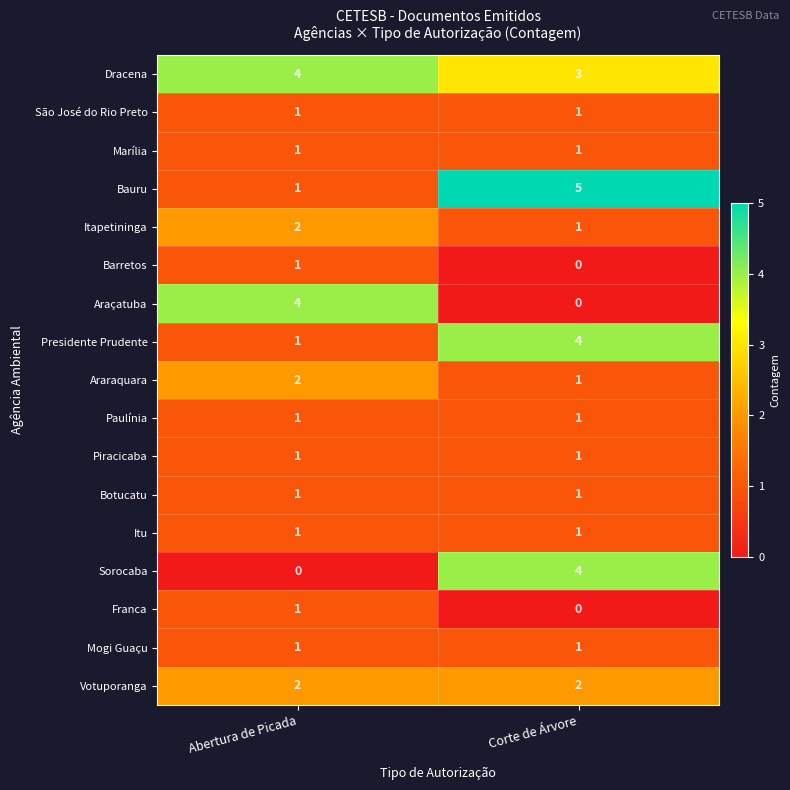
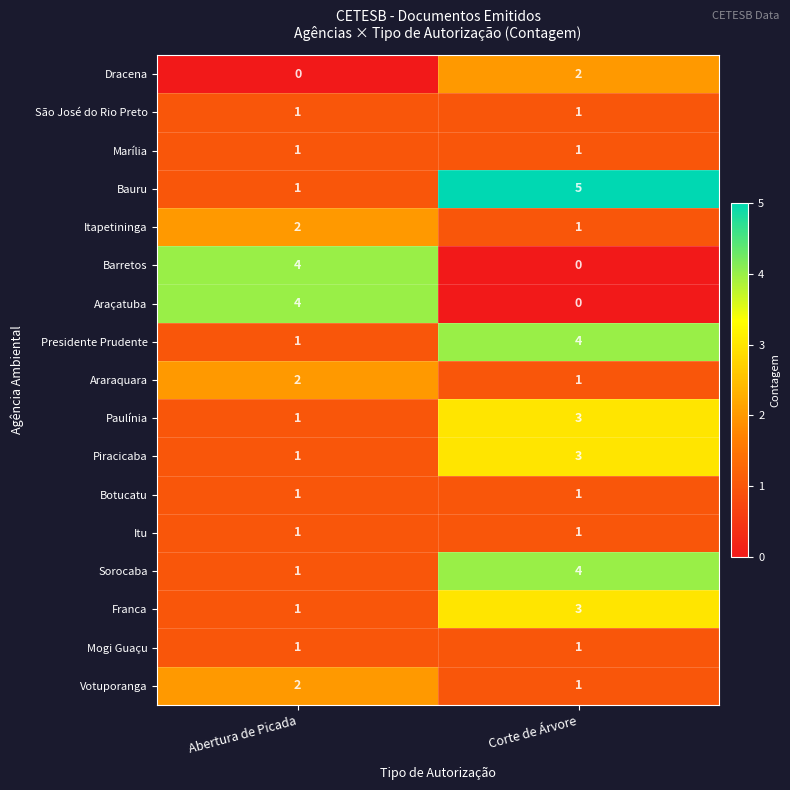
Dracena, Abertura de Picada: 4 -> 0
Dracena, Corte de Árvore: 3 -> 2
Barretos, Abertura de Picada: 1 -> 4
Paulínia, Corte de Árvore: 1 -> 3
Piracicaba, Corte de Árvore: 1 -> 3
Sorocaba, Abertura de Picada: 0 -> 1
Franca, Corte de Árvore: 0 -> 3
Votuporanga, Corte de Árvore: 2 -> 1
